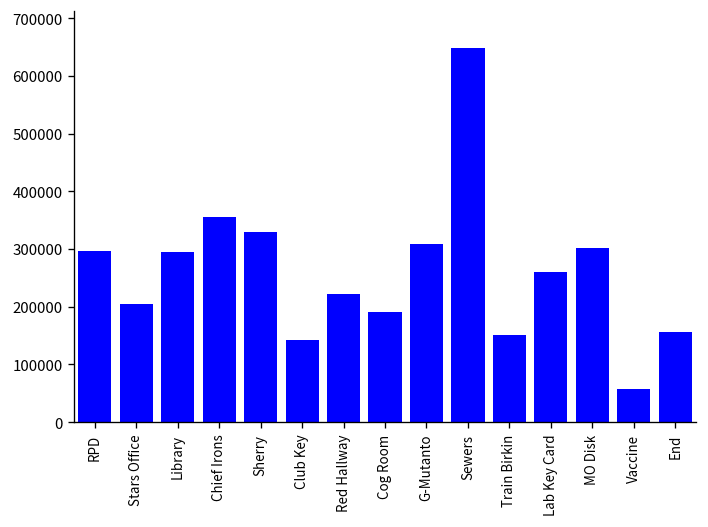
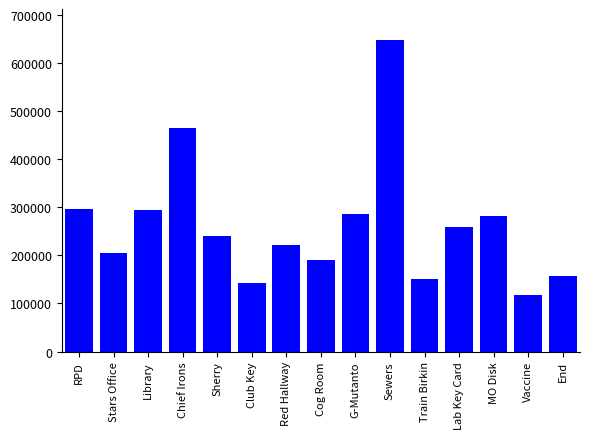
Chief Irons: 350000 -> 470000
Sherry: 330000 -> 240000
G-Mutanto: 310000 -> 290000
MO Disk: 300000 -> 280000
Vaccine: 60000 -> 120000
